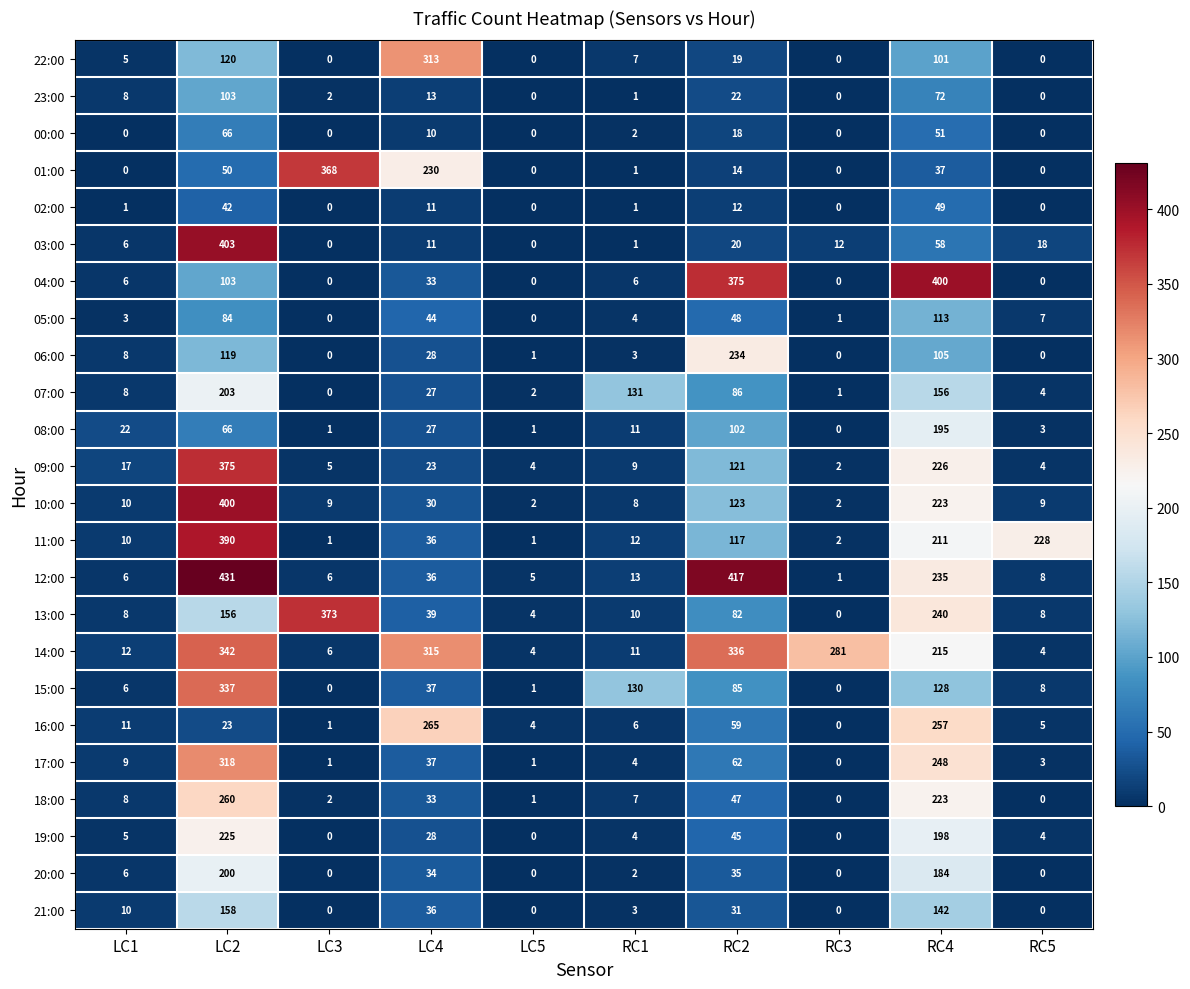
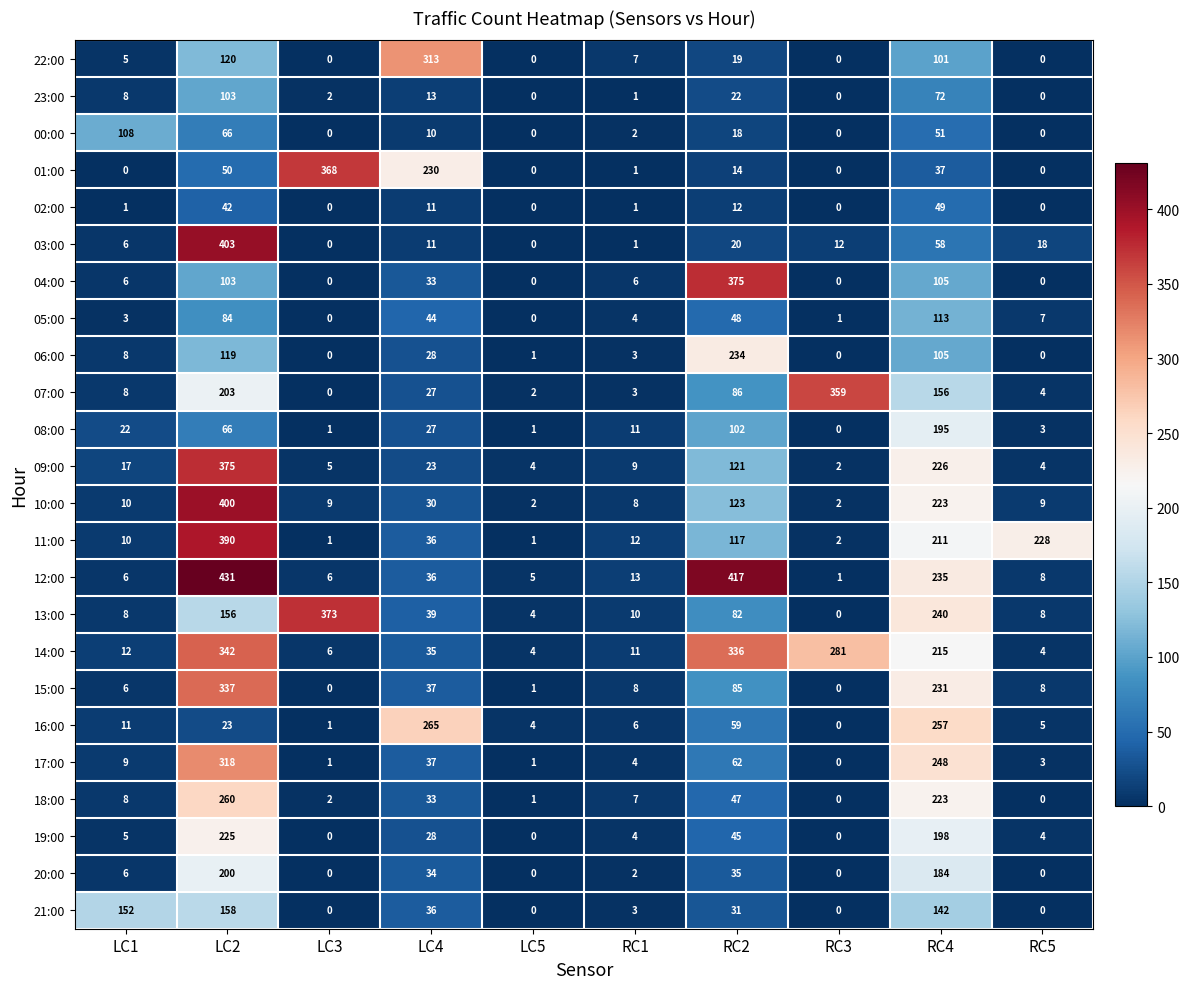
00:00, LC1: 0 -> 108
04:00, RC4: 400 -> 105
07:00, RC1: 131 -> 3
07:00, RC3: 1 -> 359
14:00, LC4: 315 -> 35
15:00, RC1: 130 -> 8
15:00, RC4: 128 -> 231
21:00, LC1: 10 -> 152
